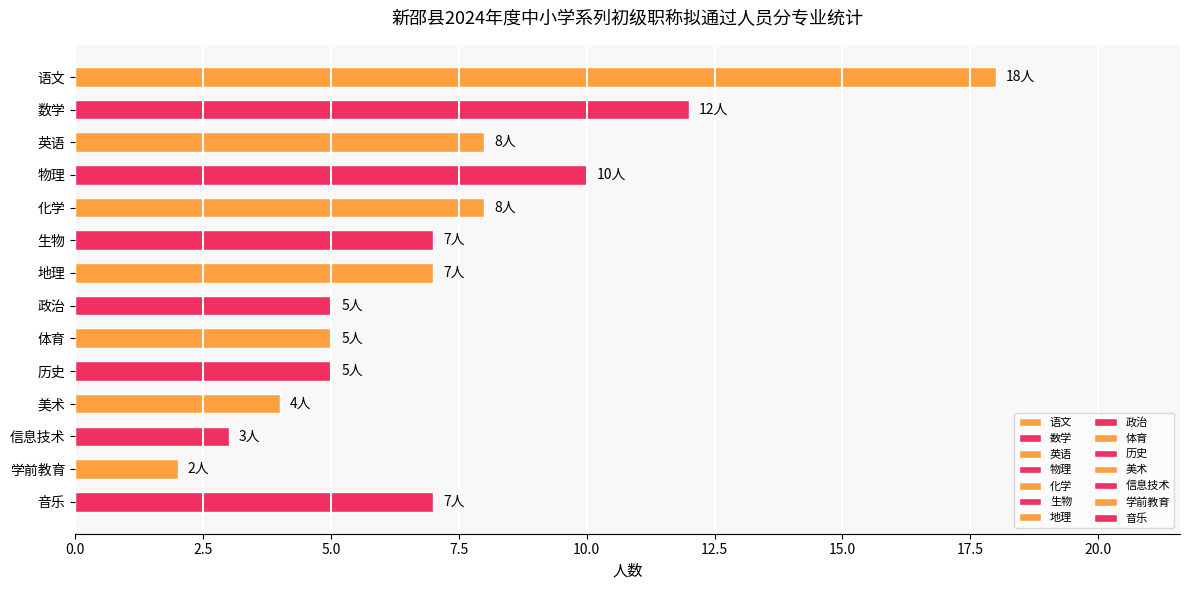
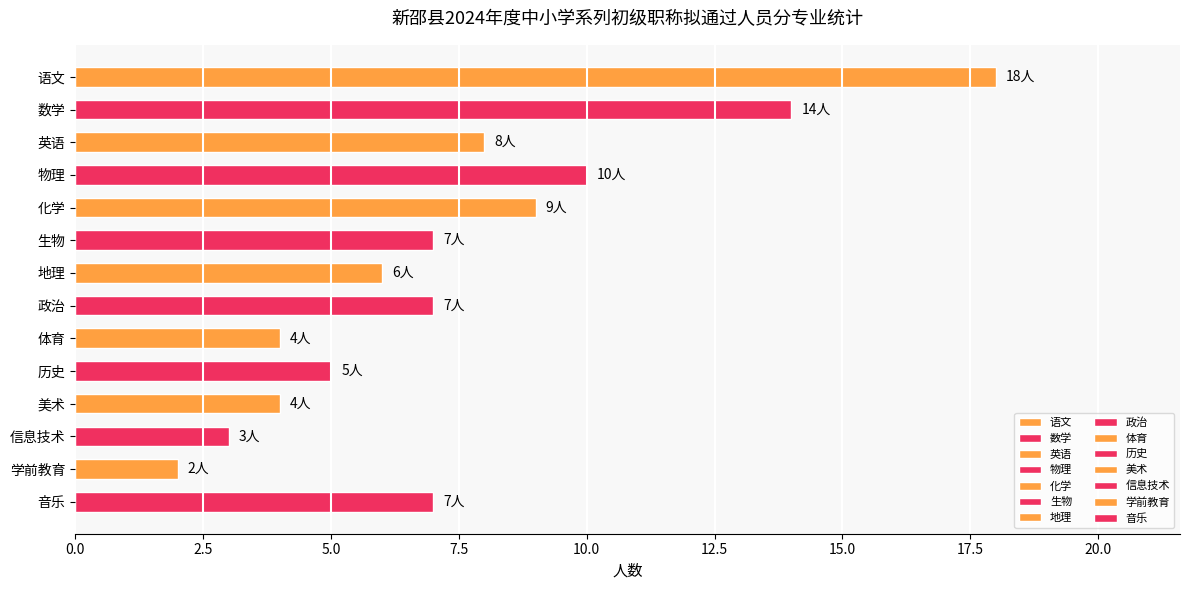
数学: 12人 -> 14人
化学: 8人 -> 9人
地理: 7人 -> 6人
政治: 5人 -> 7人
体育: 5人 -> 4人
